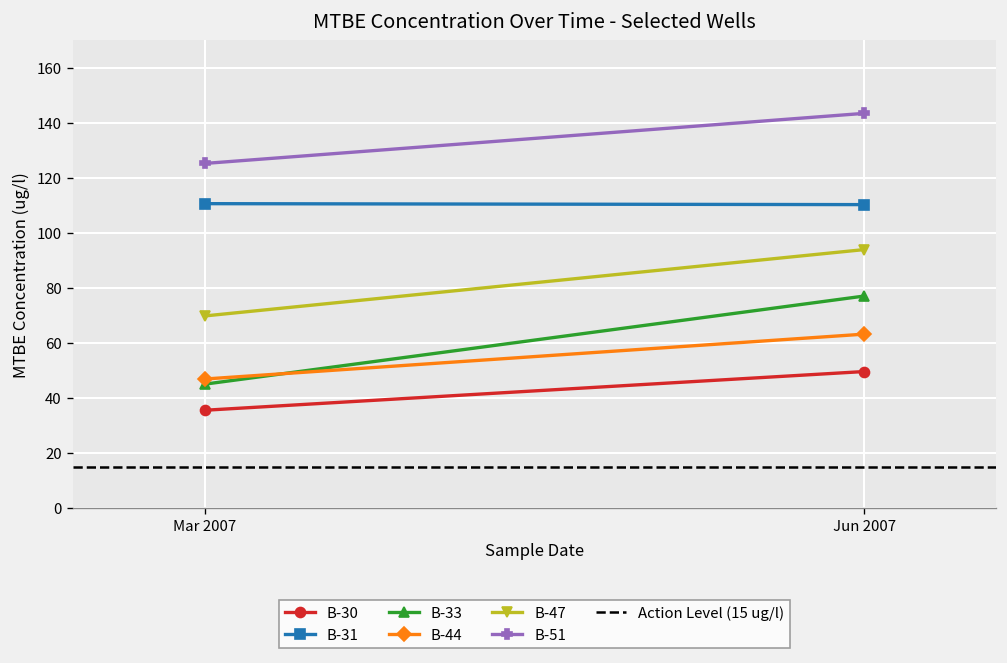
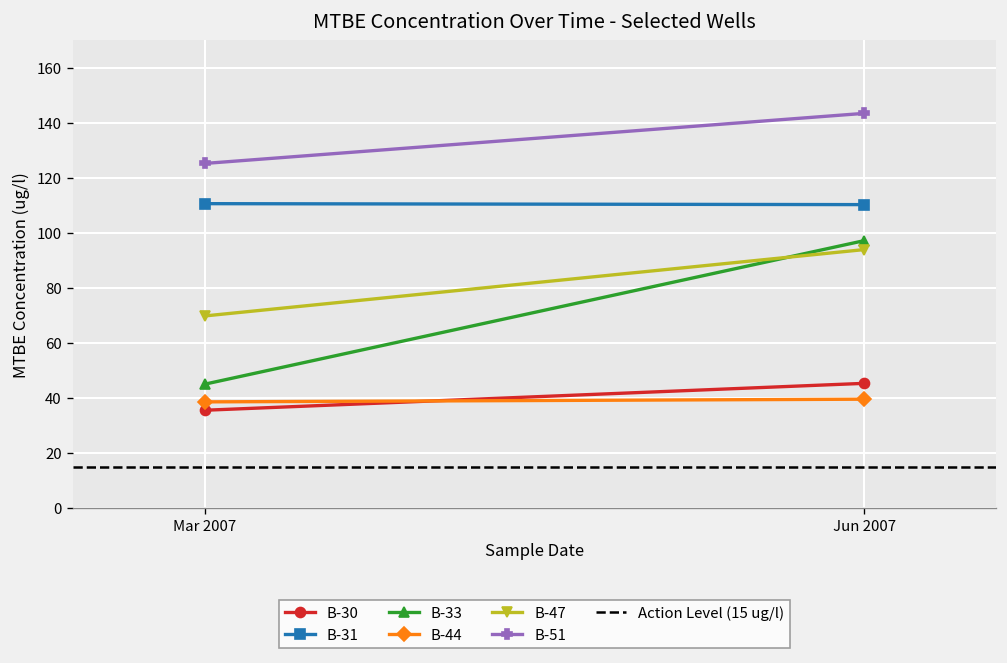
B-44, Mar 2007: 47 -> 39
B-30, Jun 2007: 50 -> 45
B-33, Jun 2007: 77 -> 97
B-44, Jun 2007: 63 -> 40
